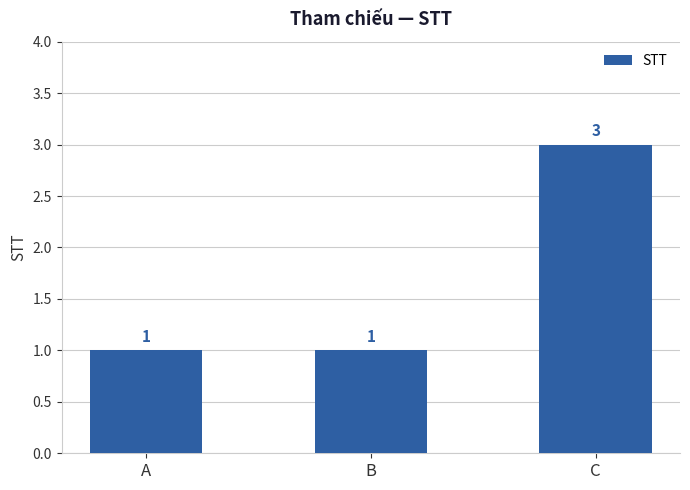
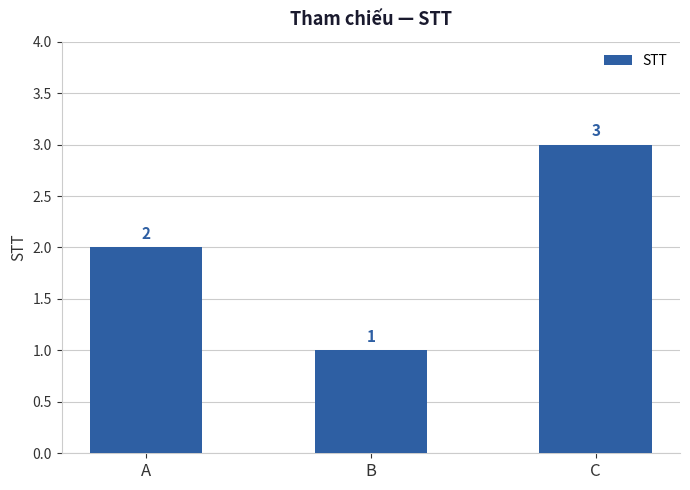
A: 1 -> 2
